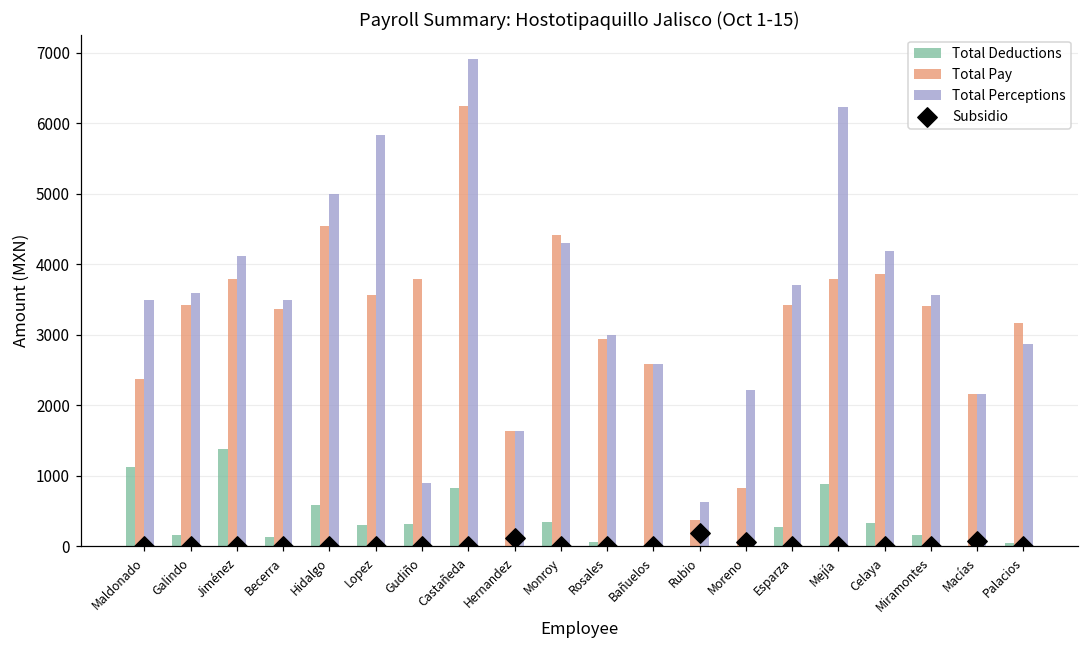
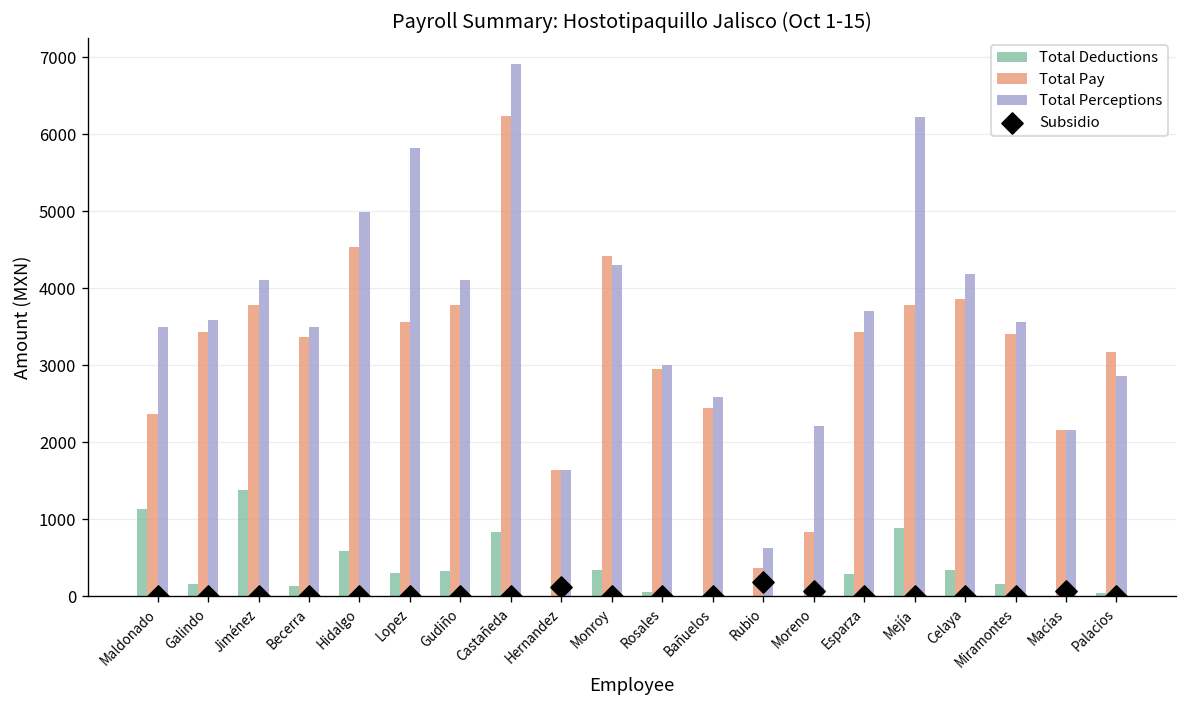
Total Perceptions, Gudiño: 900 -> 4100
Total Pay, Bañuelos: 2600 -> 2400
